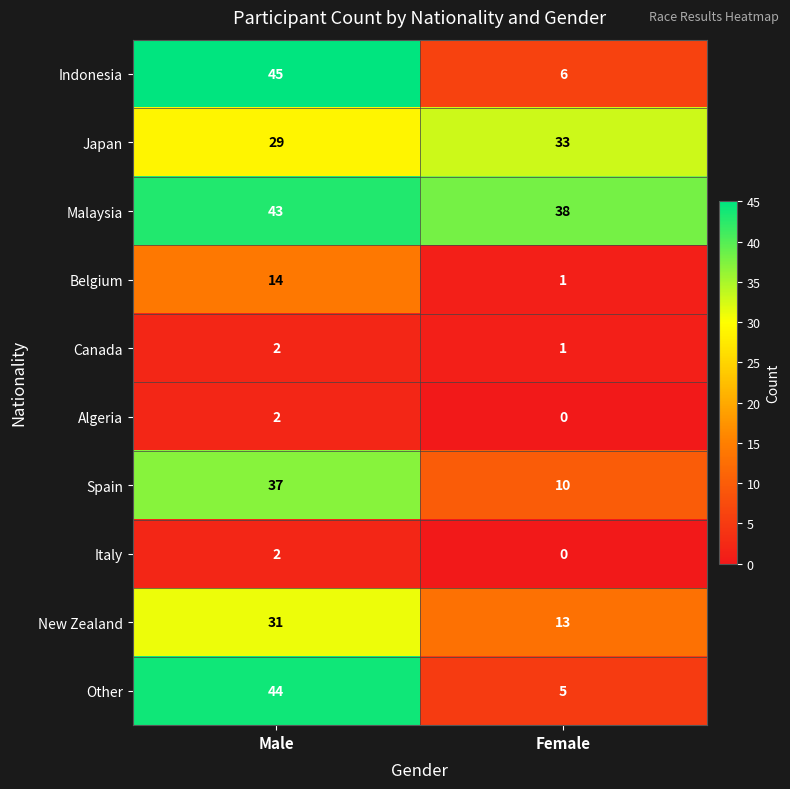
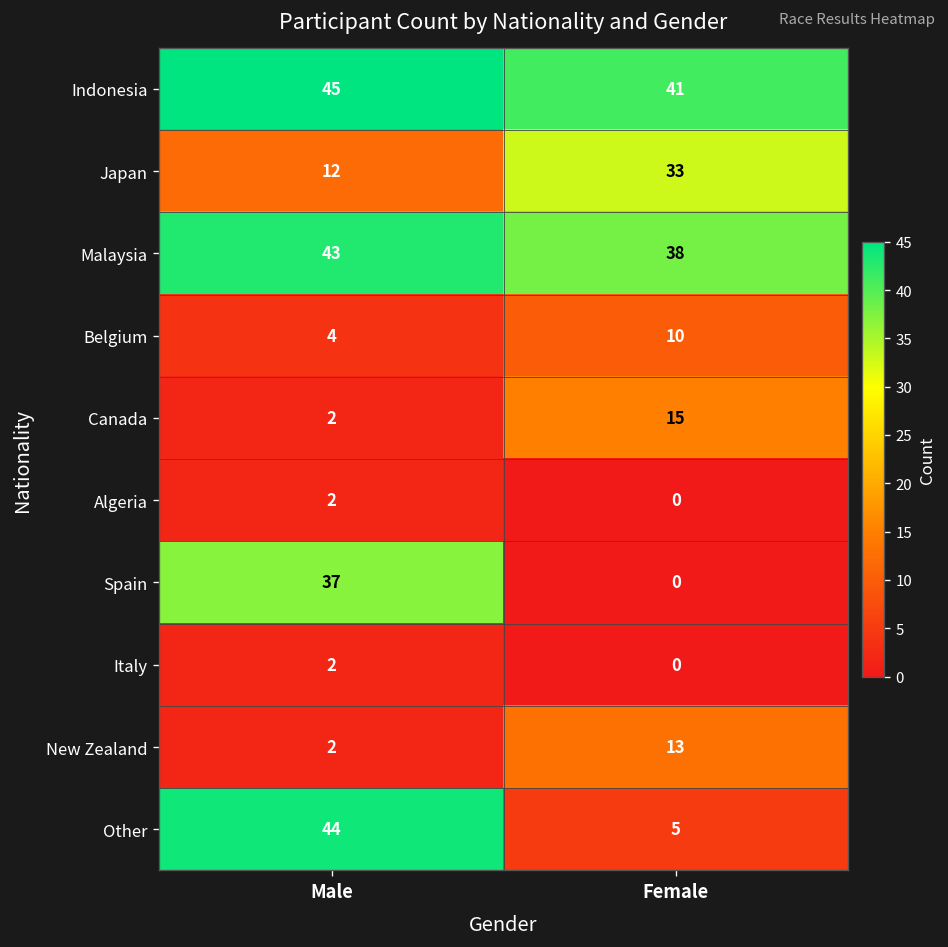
Indonesia, Female: 6 -> 41
Japan, Male: 29 -> 12
Belgium, Male: 14 -> 4
Belgium, Female: 1 -> 10
Canada, Female: 1 -> 15
Spain, Female: 10 -> 0
New Zealand, Male: 31 -> 2
